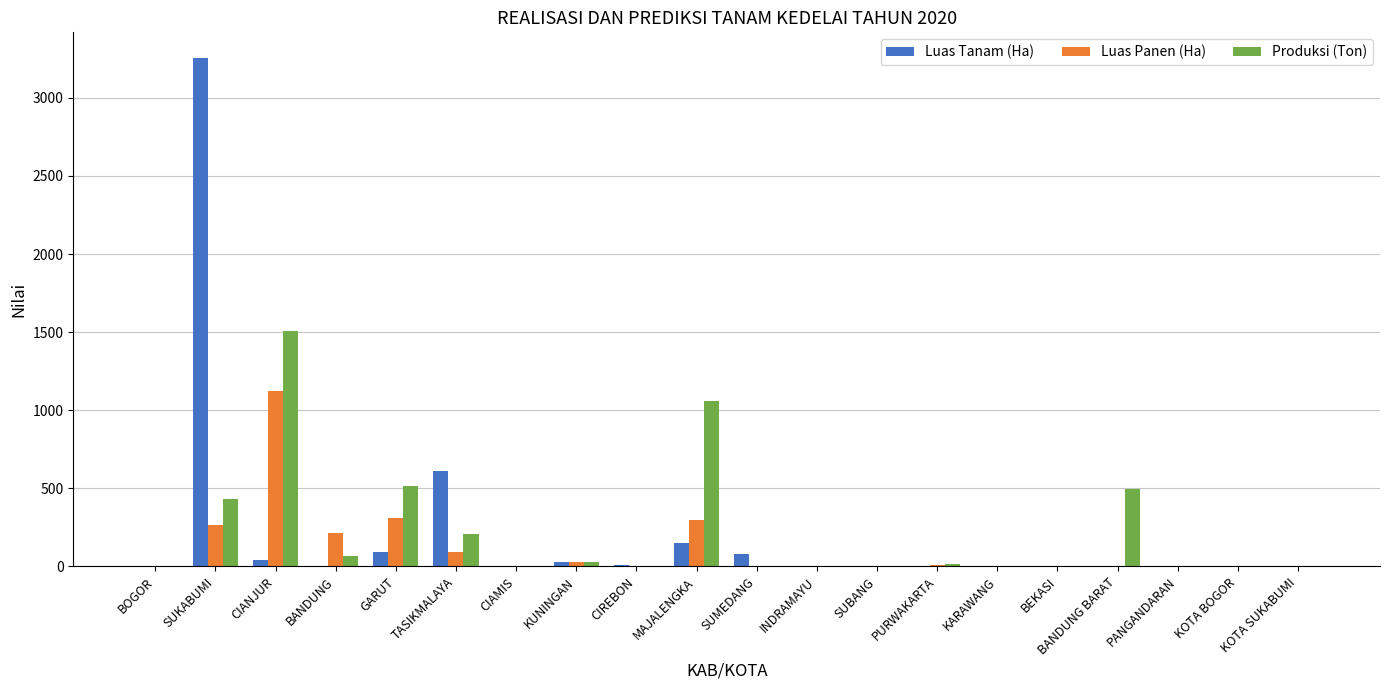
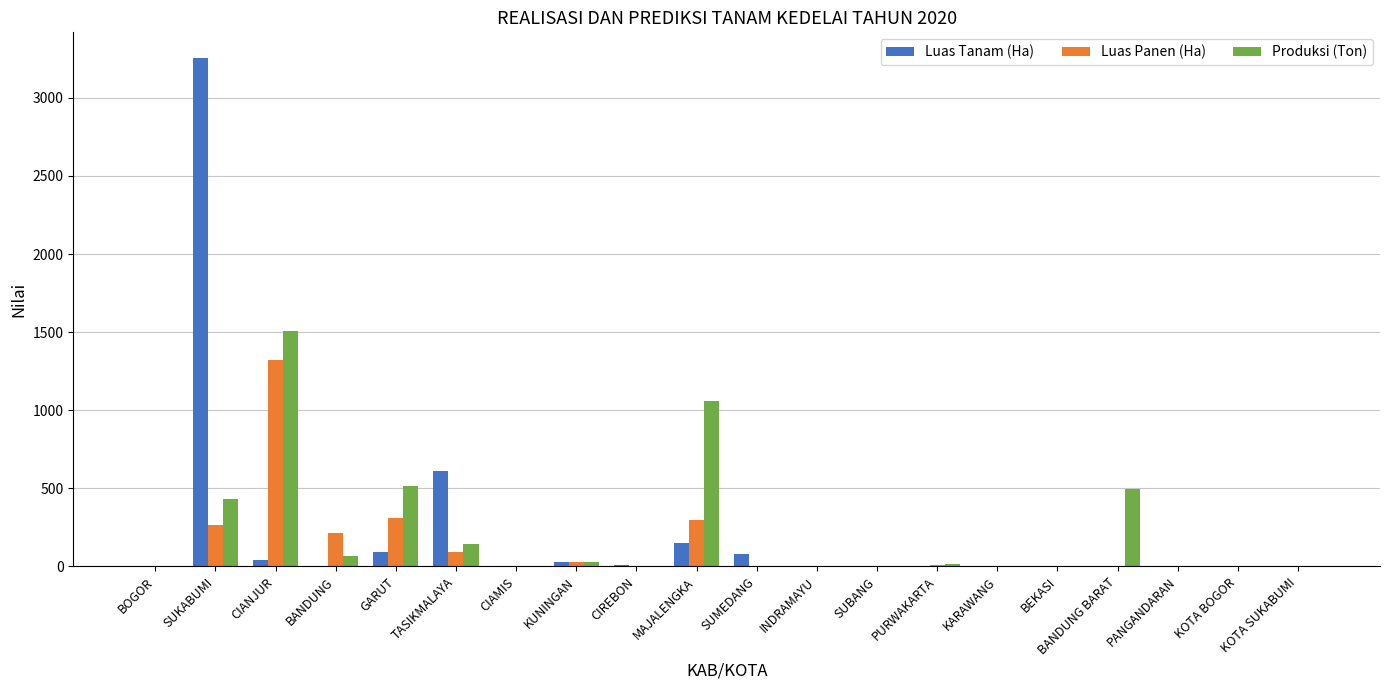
Luas Panen (Ha), CIANJUR: 1120 -> 1320
Produksi (Ton), TASIKMALAYA: 210 -> 140
